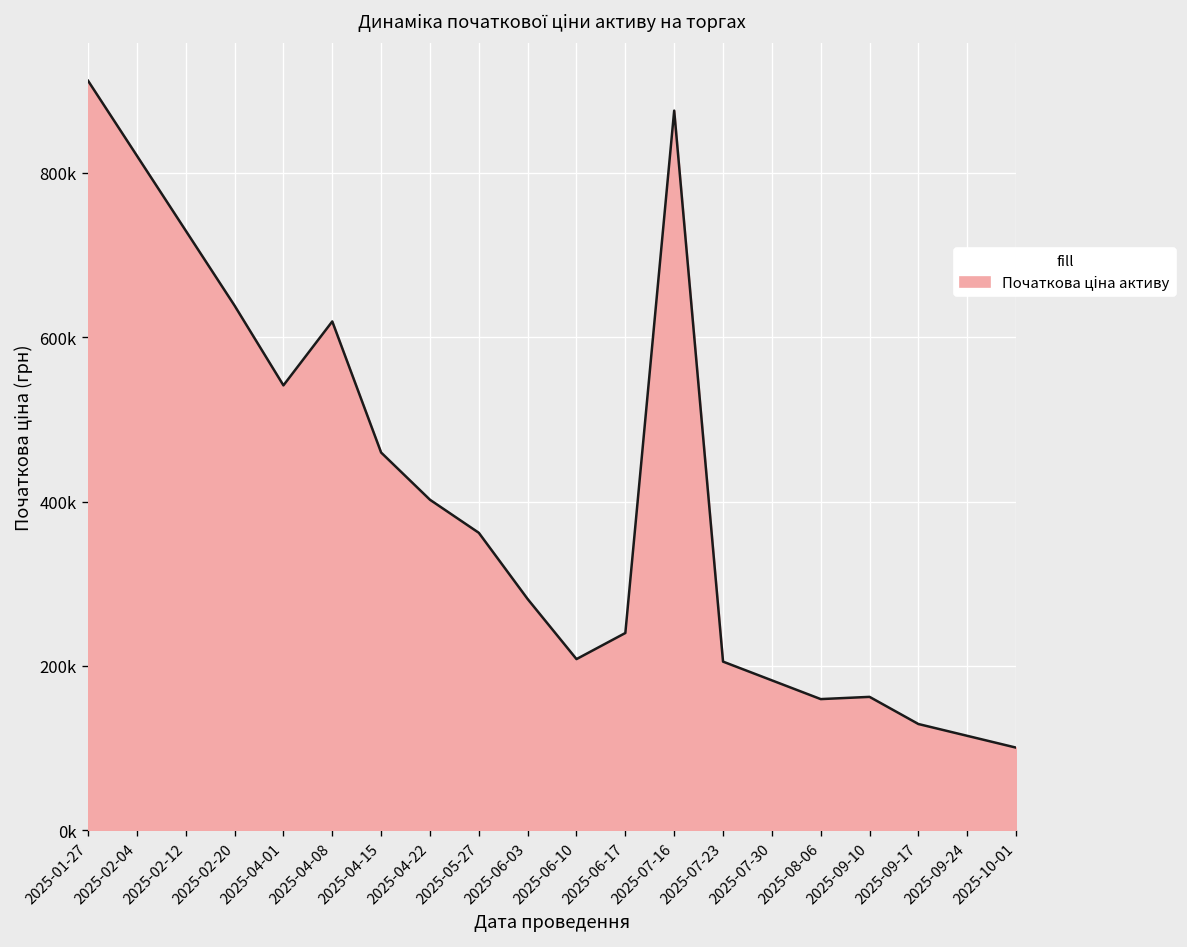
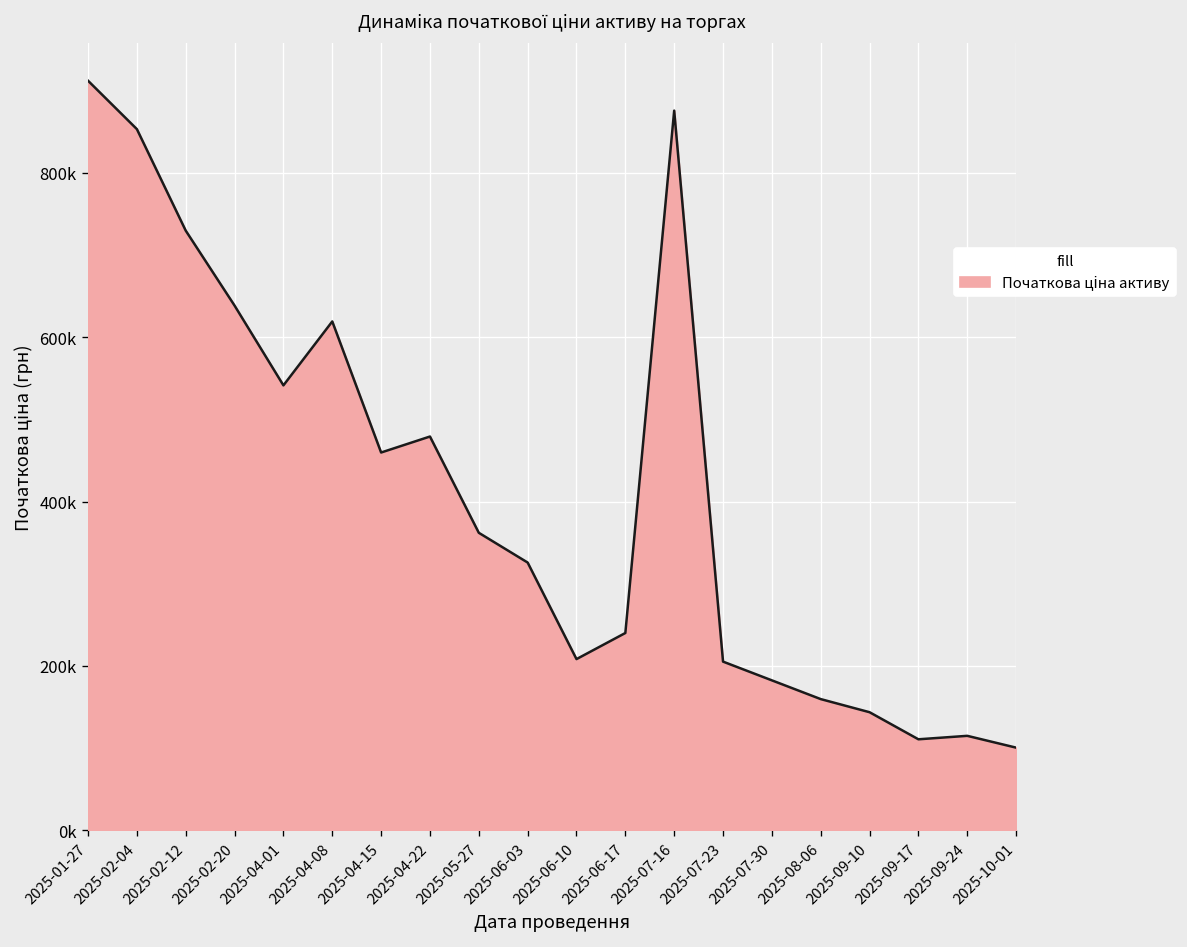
2025-02-04: 820000 -> 850000
2025-04-22: 400000 -> 480000
2025-06-03: 280000 -> 330000
2025-09-10: 160000 -> 140000
2025-09-17: 130000 -> 110000
